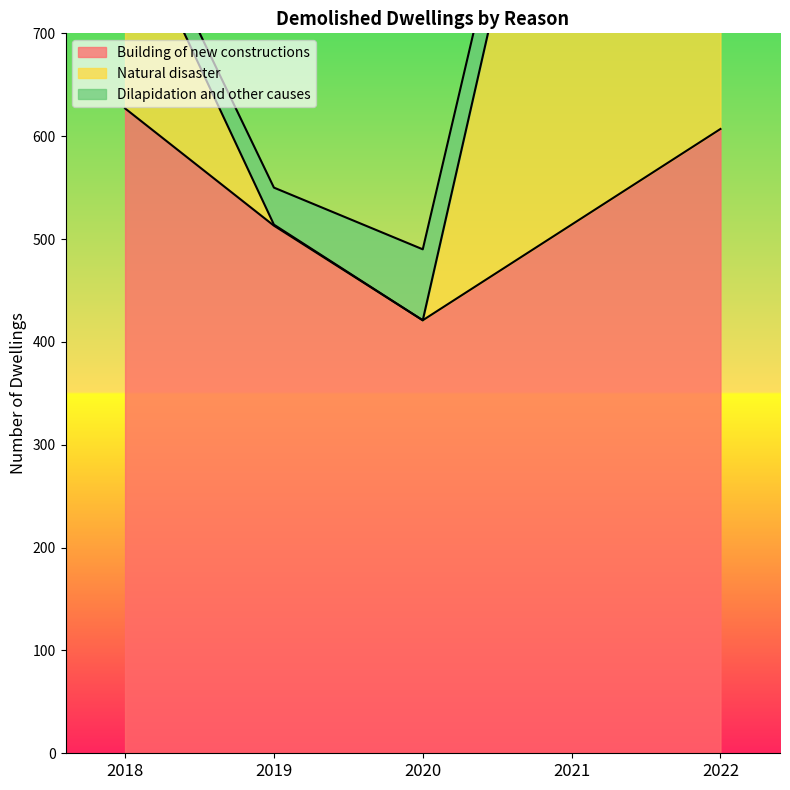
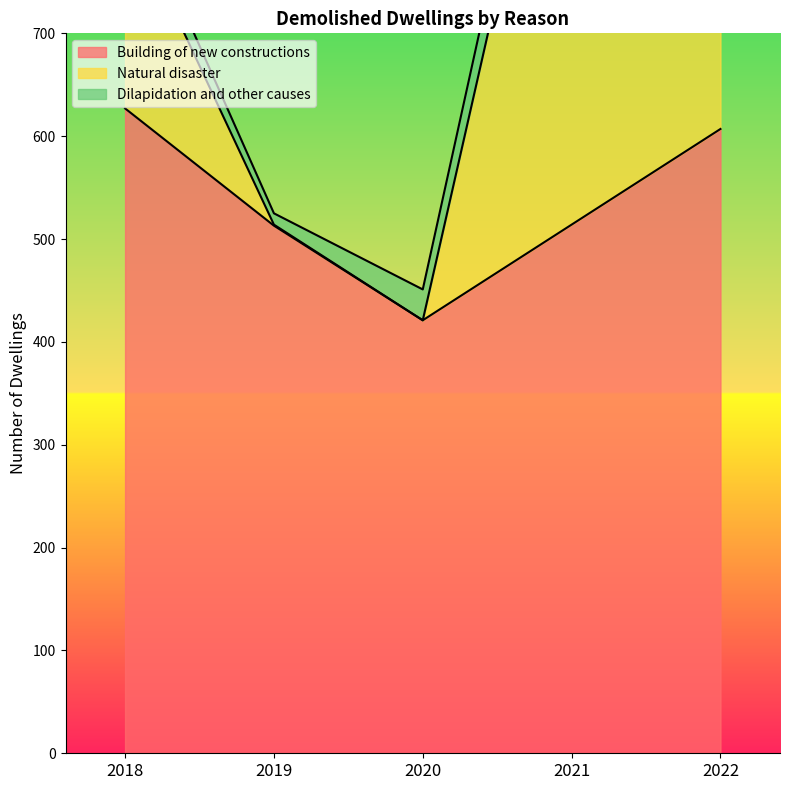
Dilapidation and other causes, 2019: 36 -> 11
Dilapidation and other causes, 2020: 69 -> 30
